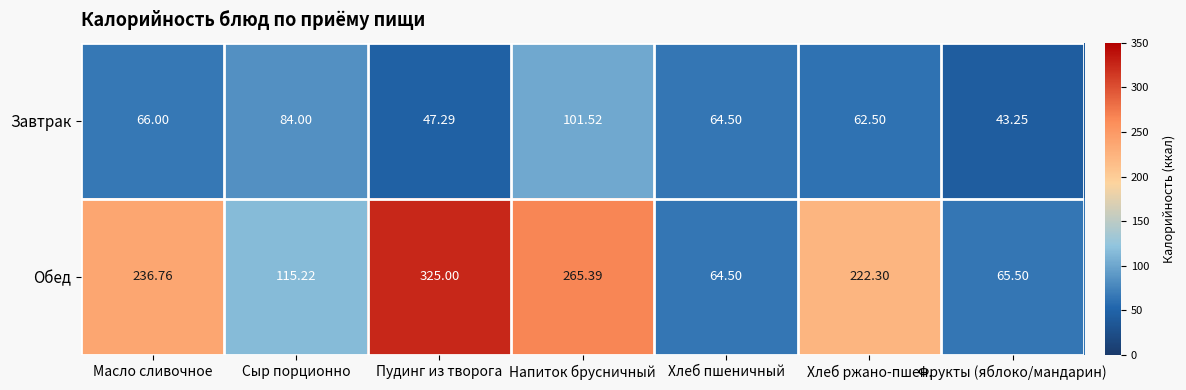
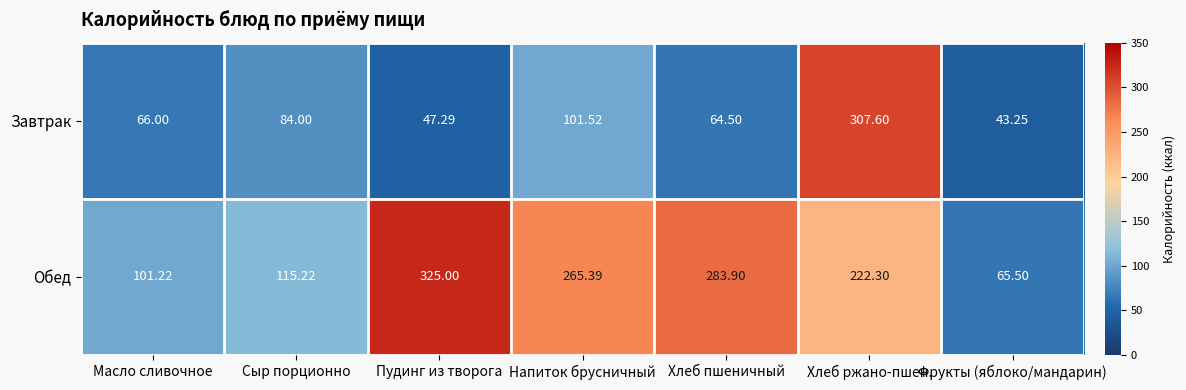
Завтрак, Хлеб ржано-пшен.: 62.50 -> 307.60
Обед, Масло сливочное: 236.76 -> 101.22
Обед, Хлеб пшеничный: 64.50 -> 283.90
